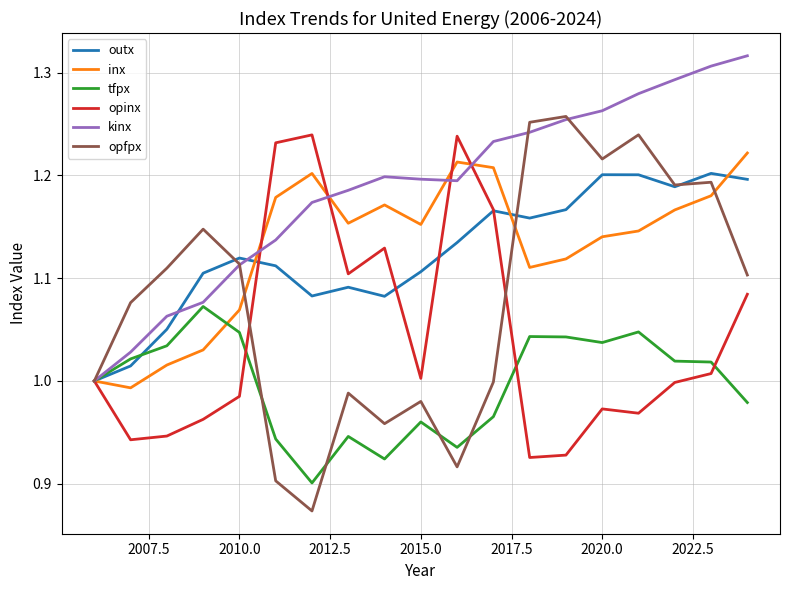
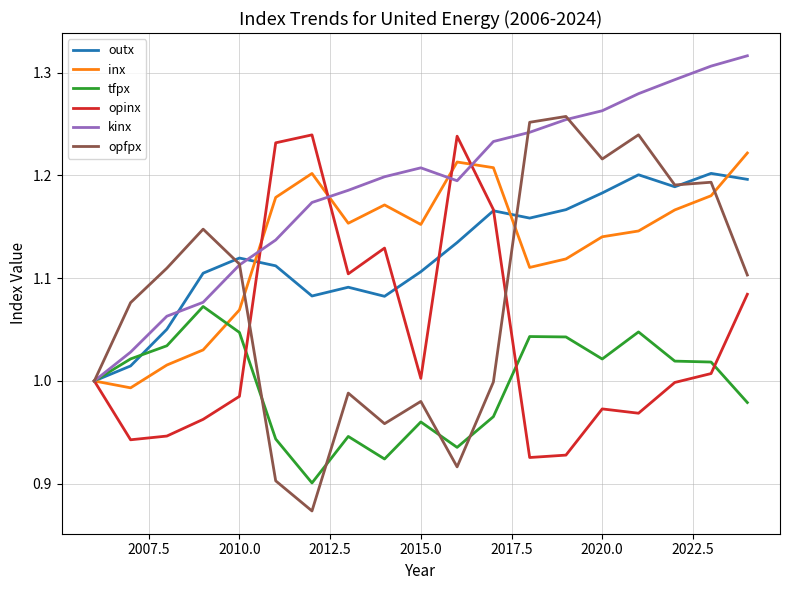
kinx, 2015.0: 1.196 -> 1.207
outx, 2020.0: 1.201 -> 1.183
tfpx, 2020.0: 1.037 -> 1.021
